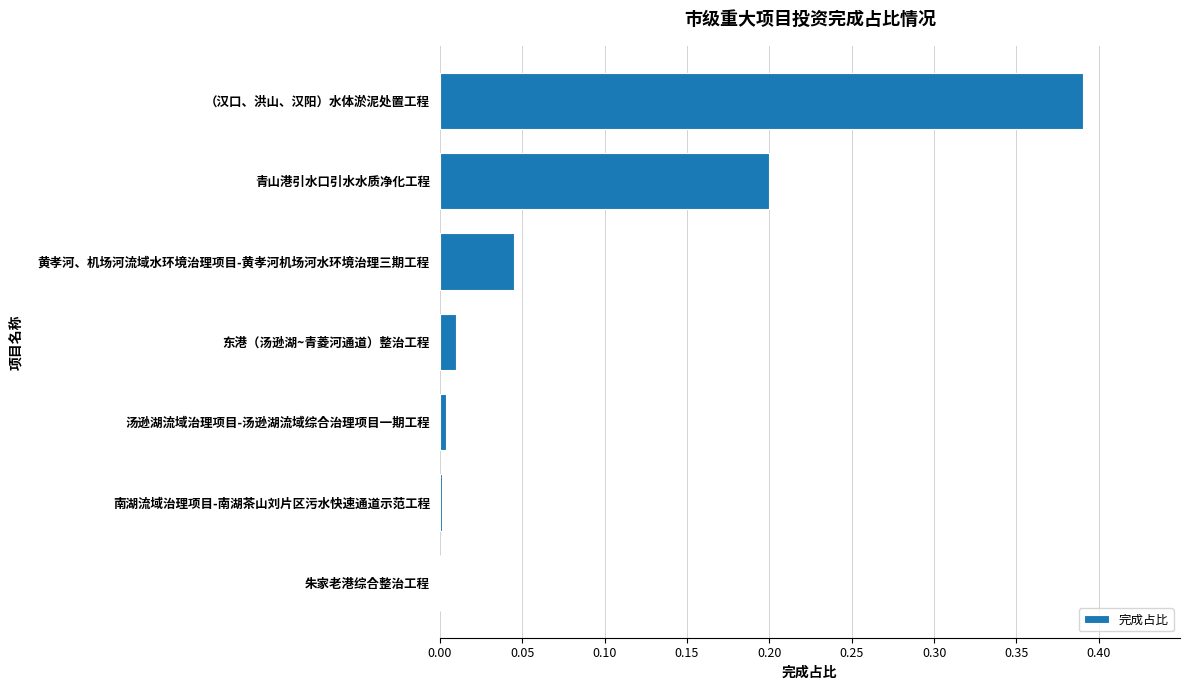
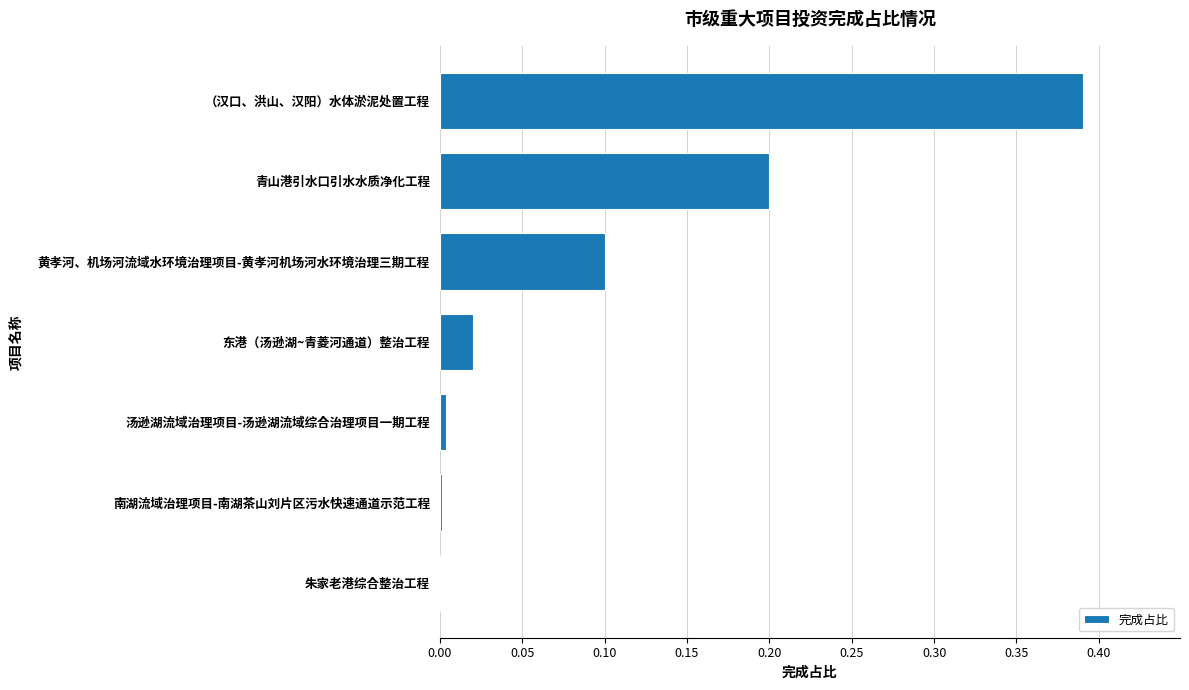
黄孝河、机场河流域水环境治理项目-黄孝河机场河水环境治理三期工程: 0.045 -> 0.100
东港（汤逊湖~青菱河通道）整治工程: 0.01 -> 0.02
